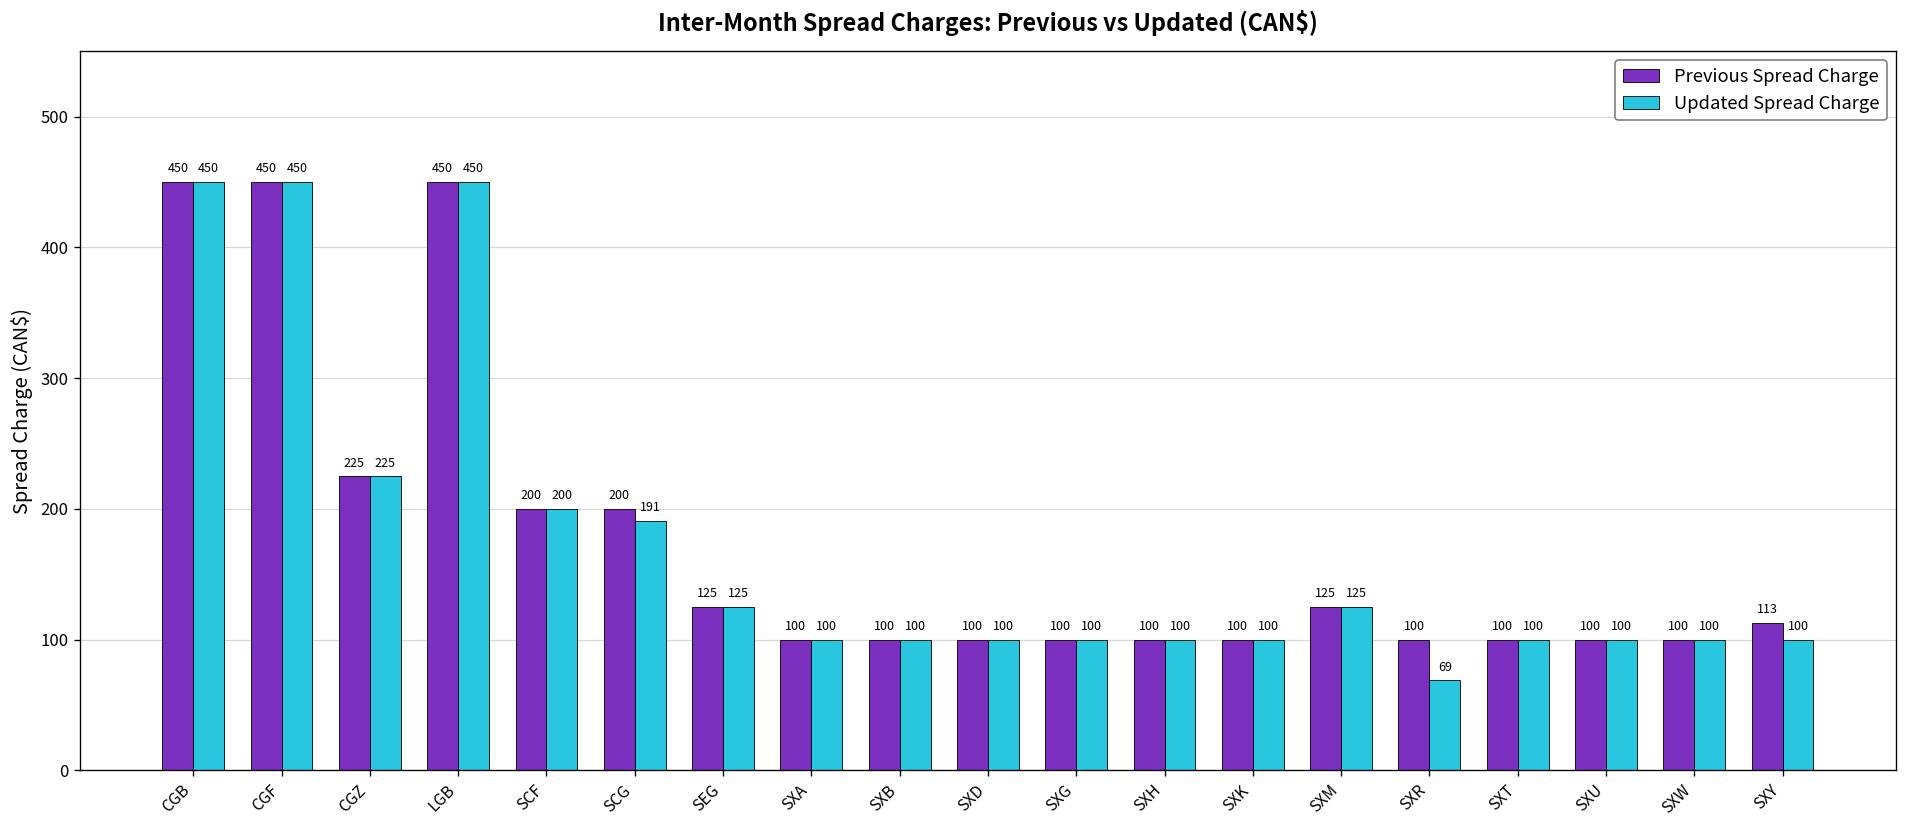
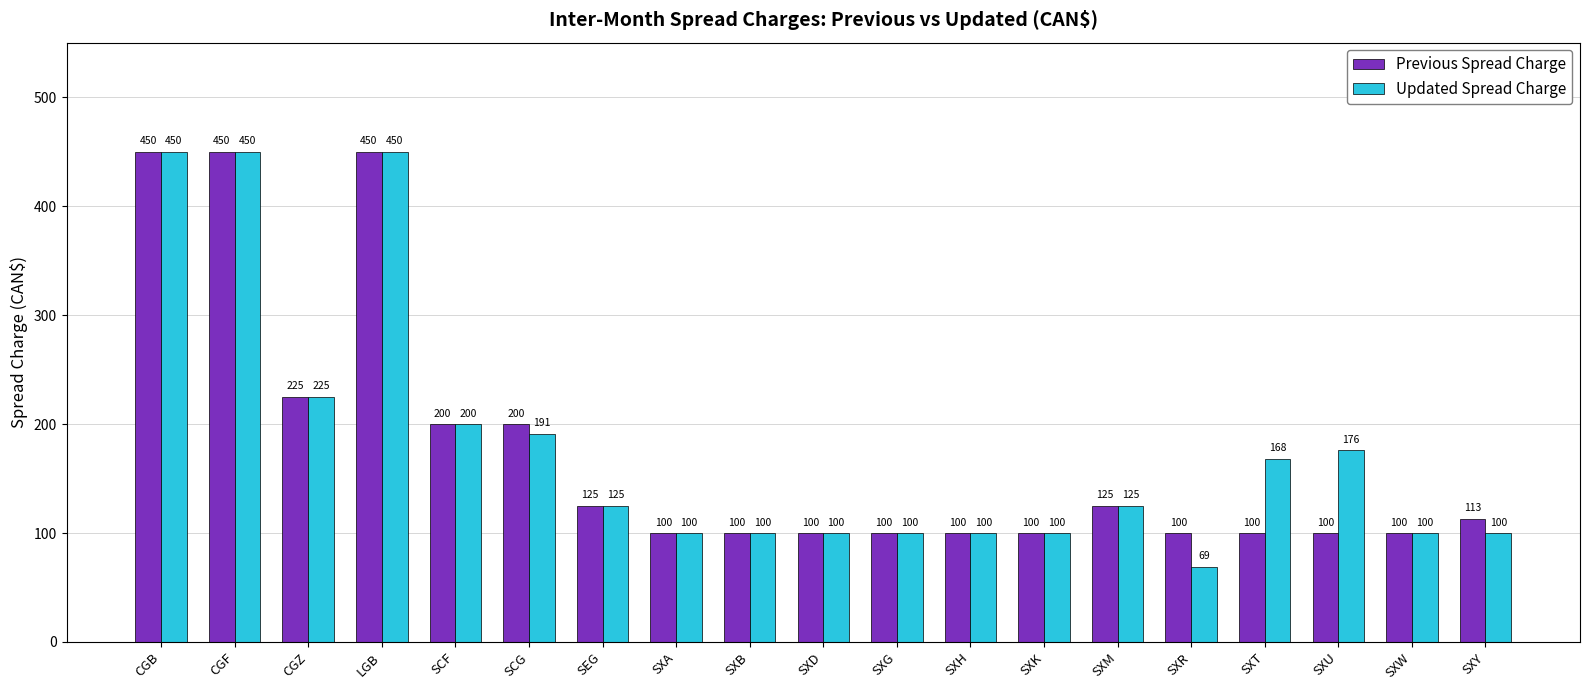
Updated Spread Charge, SXT: 100 -> 168
Updated Spread Charge, SXU: 100 -> 176
